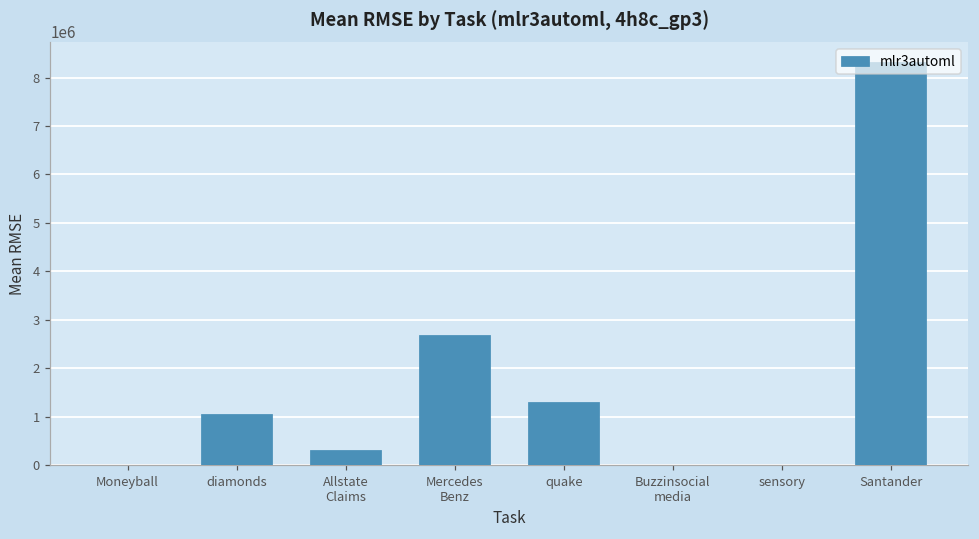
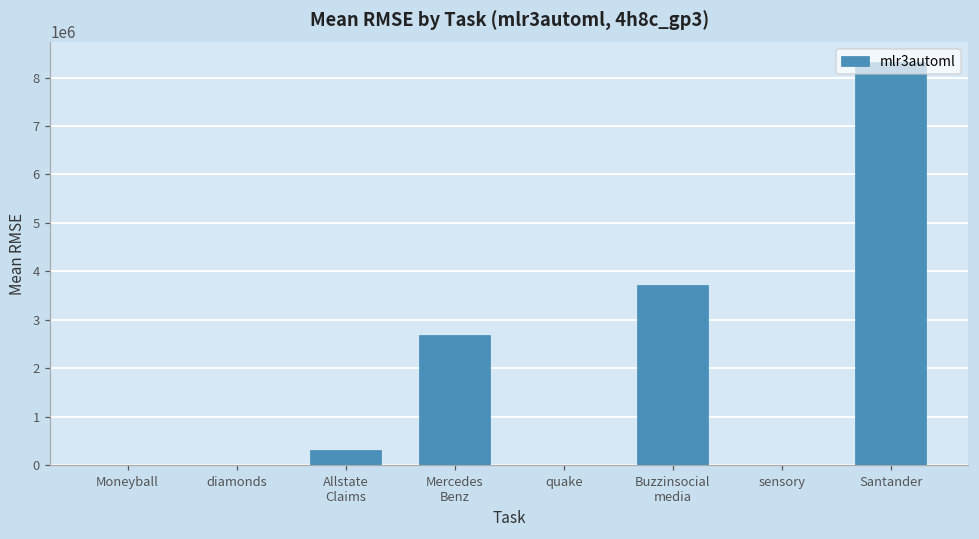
diamonds: 1000000 -> 0
quake: 1300000 -> 0
Buzzinsocial media: 0 -> 3700000
